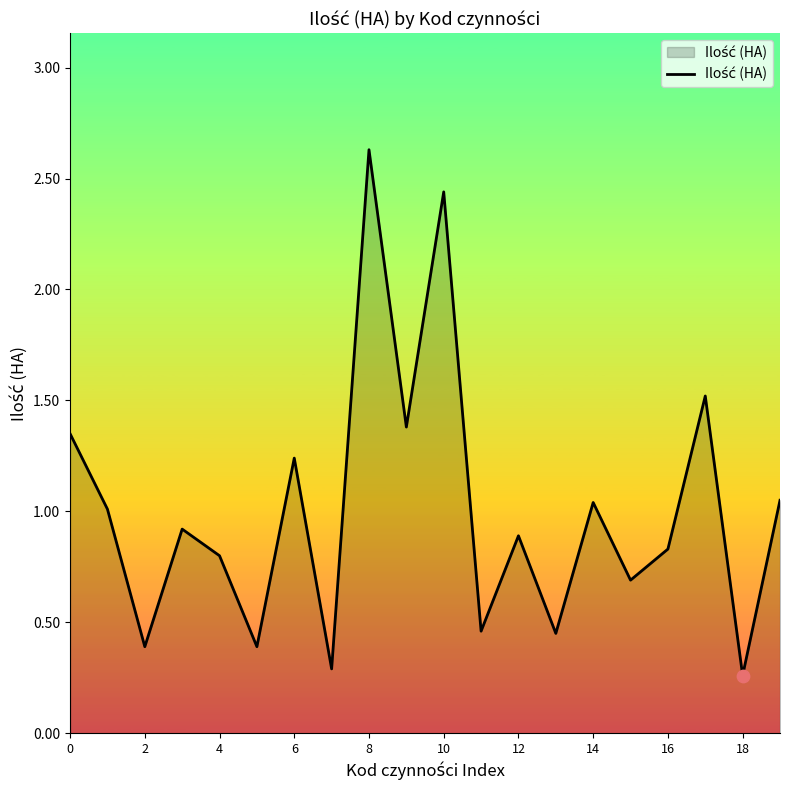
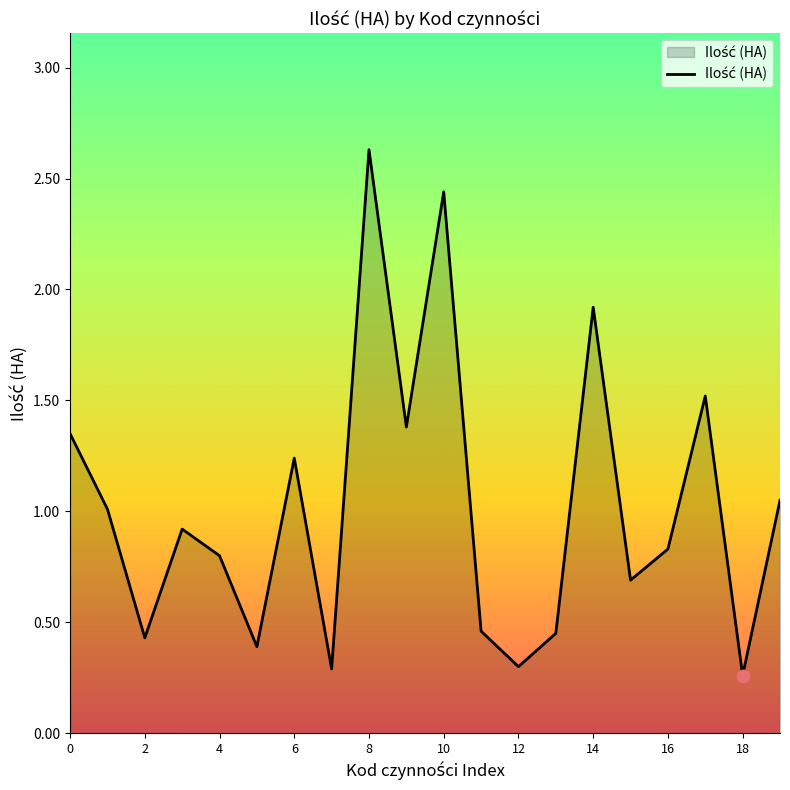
Ilość (HA), 2: 0.39 -> 0.43
Ilość (HA), 12: 0.89 -> 0.30
Ilość (HA), 14: 1.04 -> 1.92
